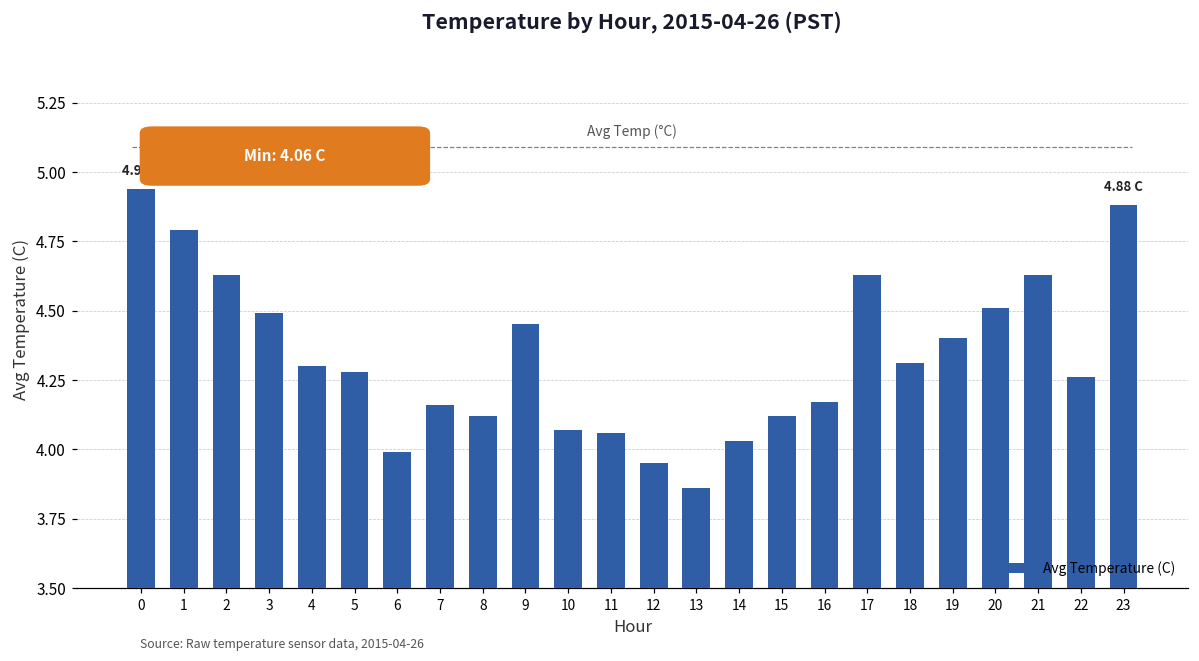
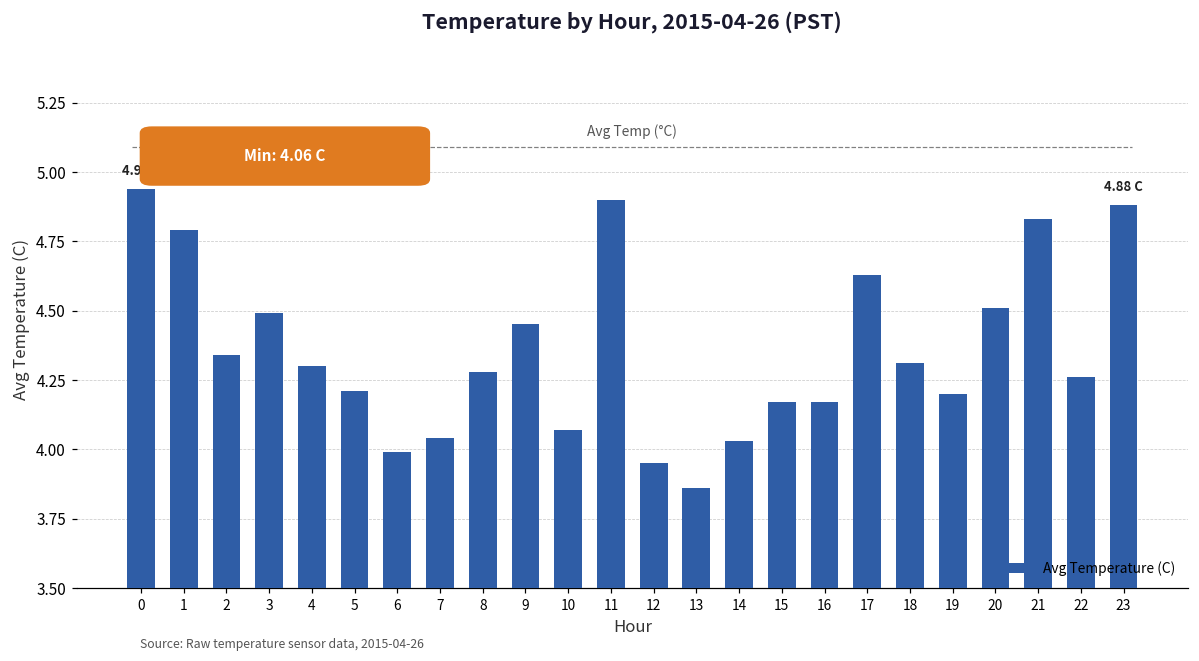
2: 4.63 -> 4.34
5: 4.28 -> 4.21
7: 4.16 -> 4.04
8: 4.12 -> 4.28
11: 4.06 -> 4.90
15: 4.12 -> 4.17
19: 4.4 -> 4.2
21: 4.63 -> 4.83
